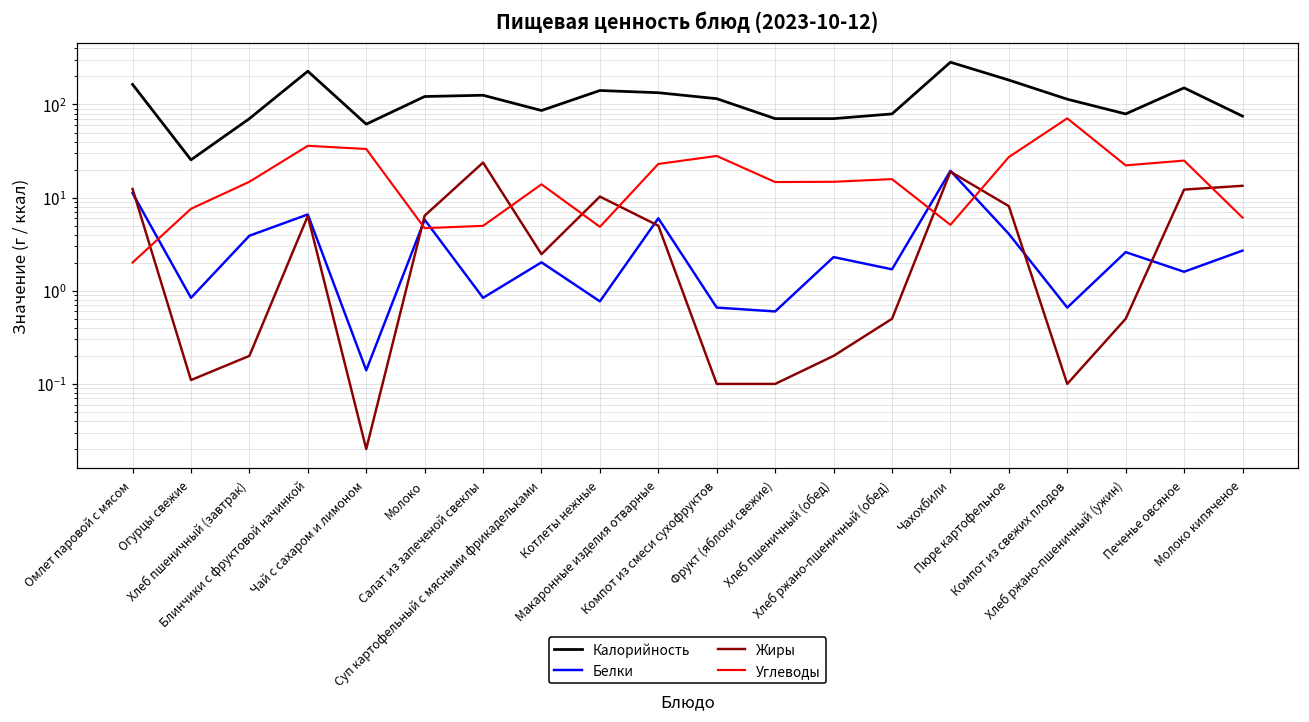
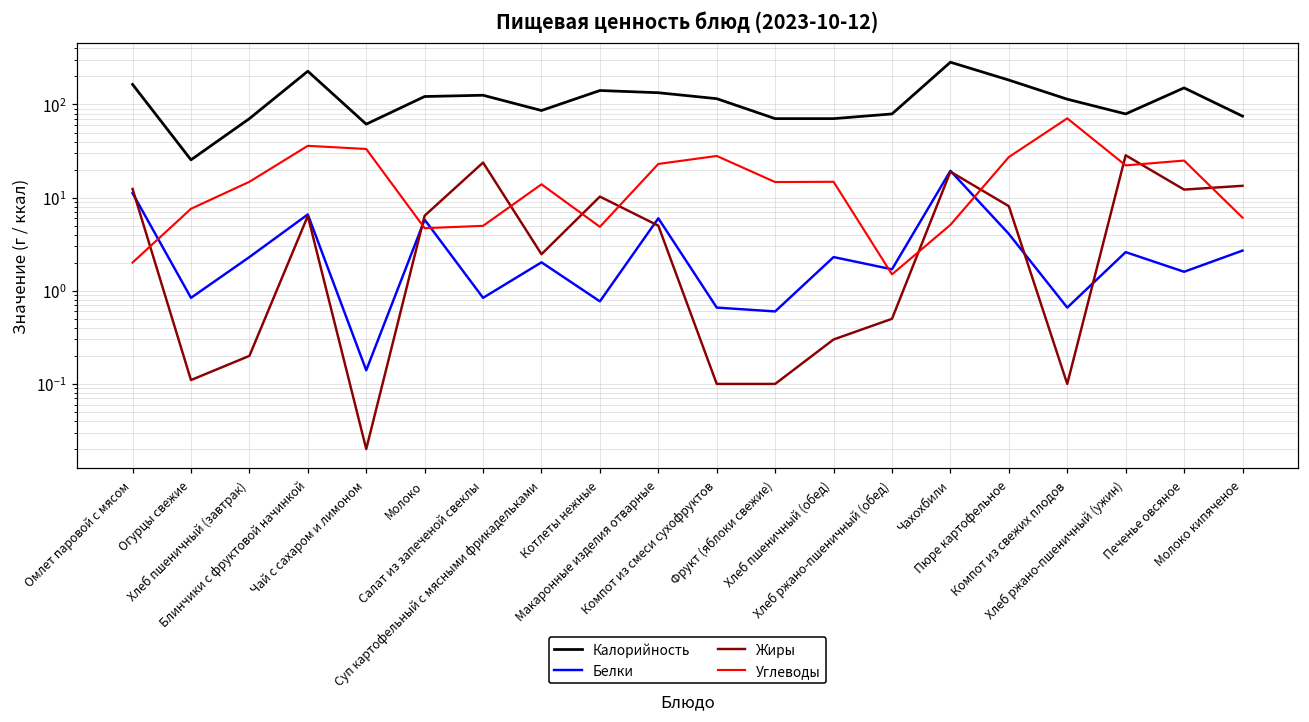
Белки, Хлеб пшеничный (завтрак): 4 -> 2.3
Жиры, Хлеб пшеничный (обед): 0.2 -> 0.3
Углеводы, Хлеб ржано-пшеничный (обед): 16 -> 1.5
Жиры, Хлеб ржано-пшеничный (ужин): 0.5 -> 29
